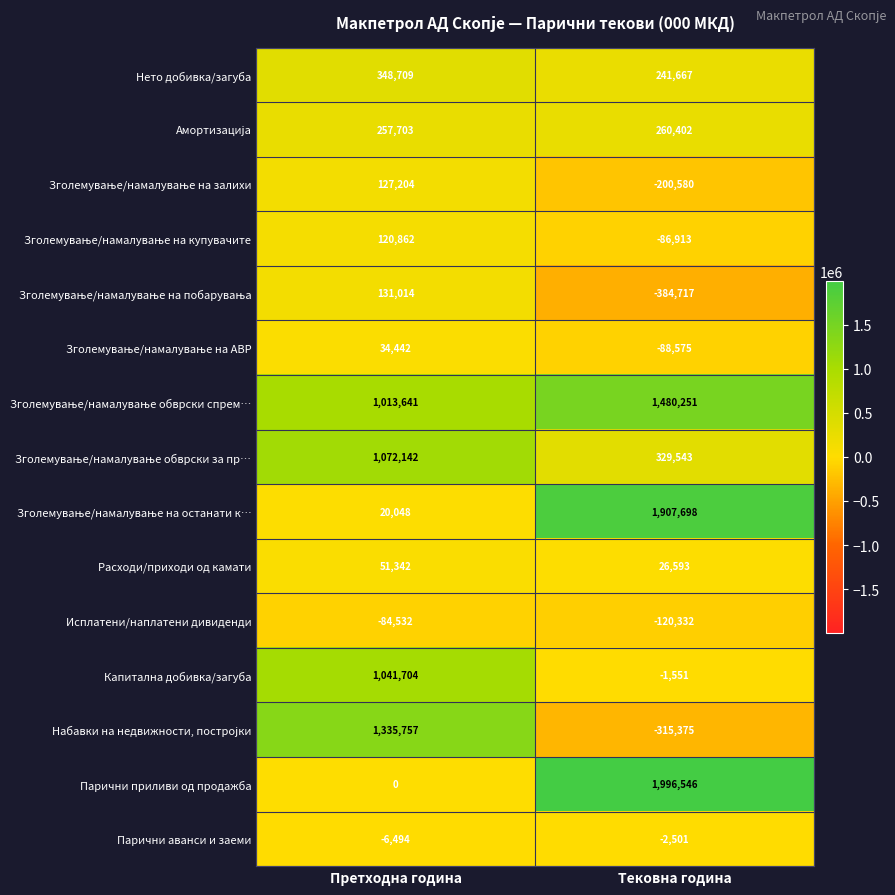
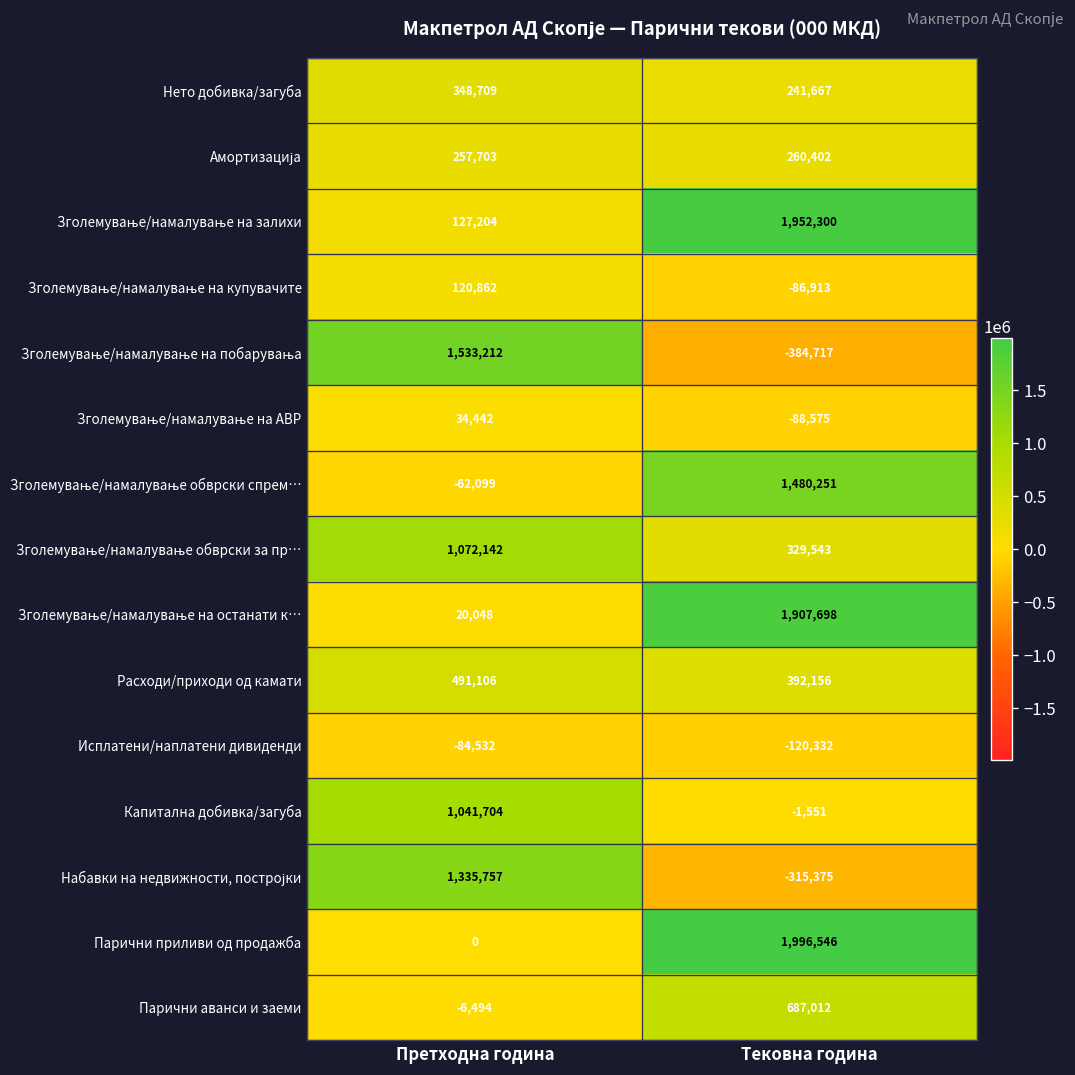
Зголемување/намалување на залихи, Тековна година: -200,580 -> 1,952,300
Зголемување/намалување на побарувања, Претходна година: 131,014 -> 1,533,212
Зголемување/намалување обврски спрем…, Претходна година: 1,013,641 -> -62,099
Расходи/приходи од камати, Претходна година: 51,342 -> 491,106
Расходи/приходи од камати, Тековна година: 26,593 -> 392,156
Парични аванси и заеми, Тековна година: -2,501 -> 687,012
